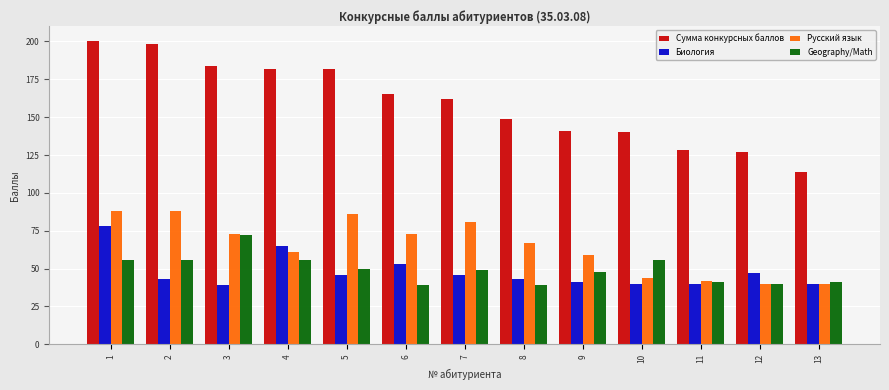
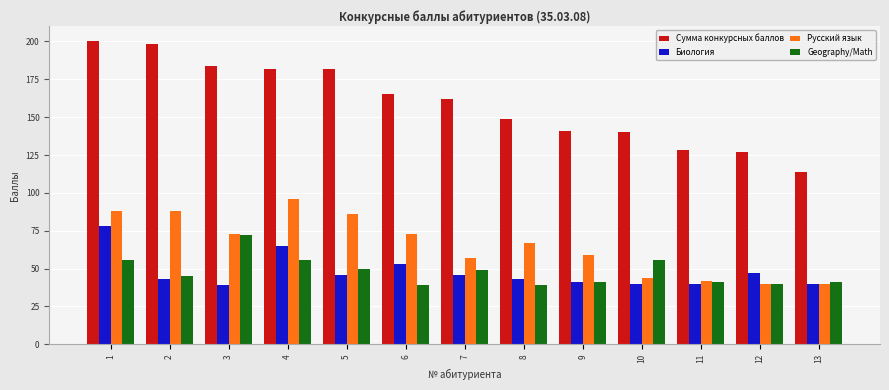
Geography/Math, 2: 56 -> 45
Русский язык, 4: 61 -> 96
Русский язык, 7: 81 -> 57
Geography/Math, 9: 48 -> 41
